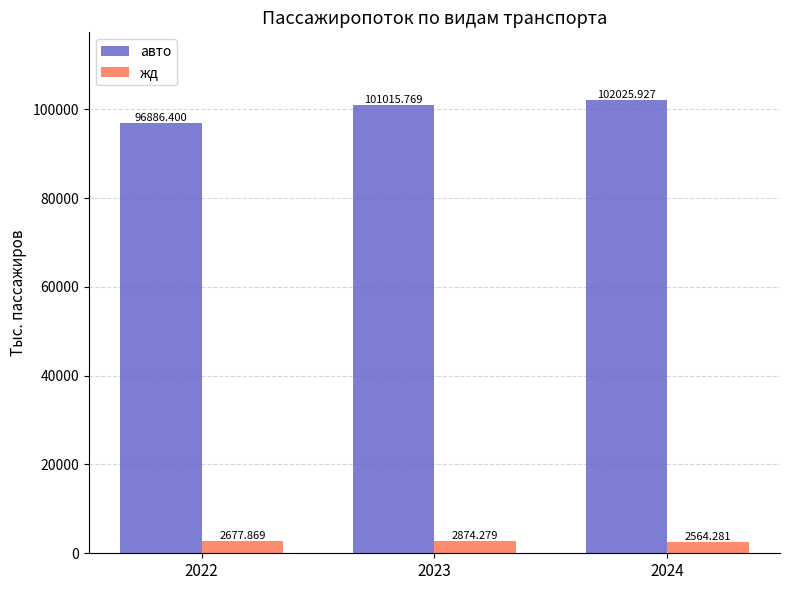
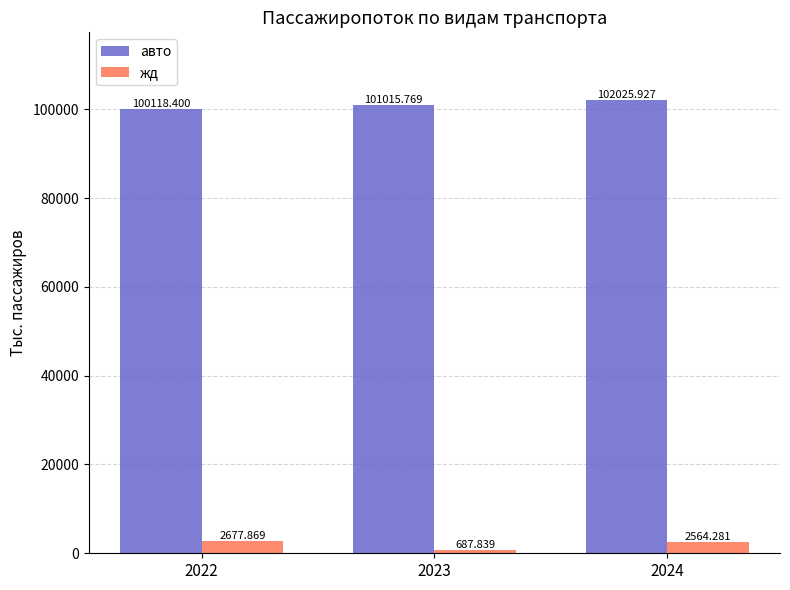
авто, 2022: 96886.400 -> 100118.400
жд, 2023: 2874.279 -> 687.839
